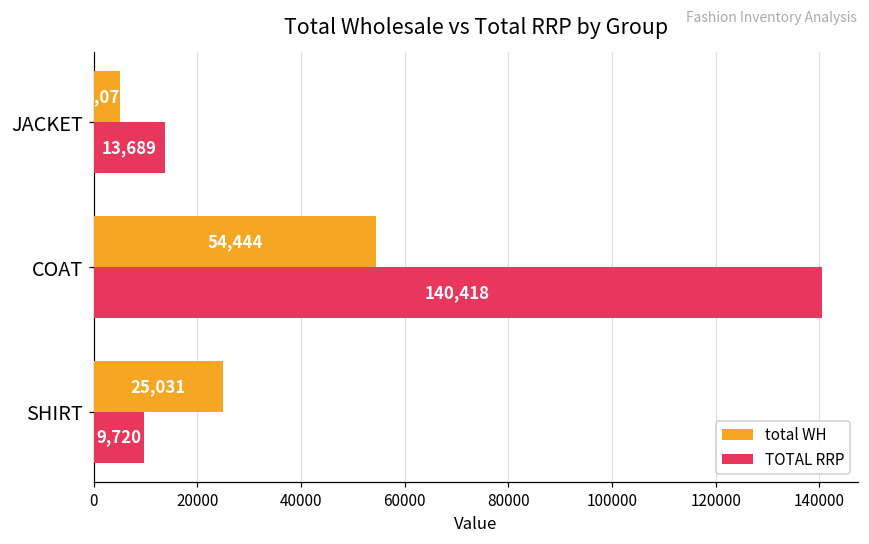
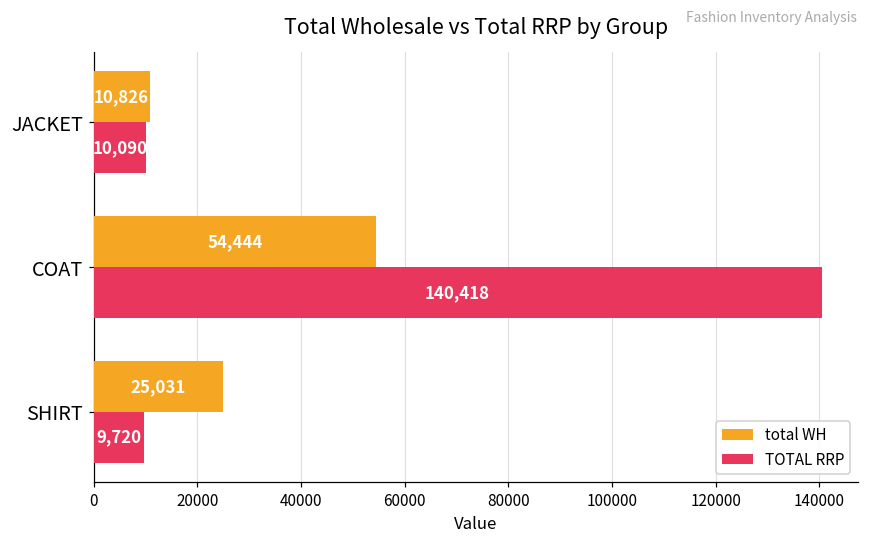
total WH, JACKET: 5,070 -> 10,826
TOTAL RRP, JACKET: 13,689 -> 10,090
